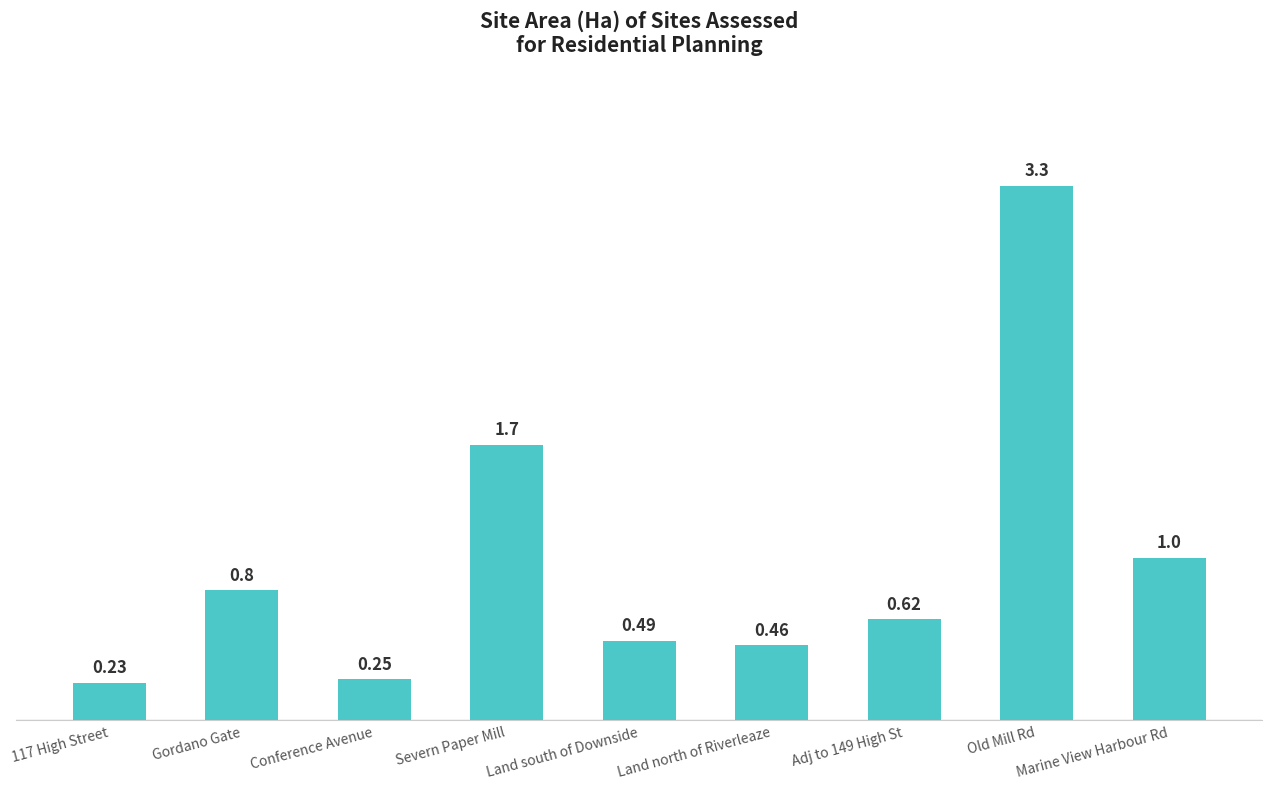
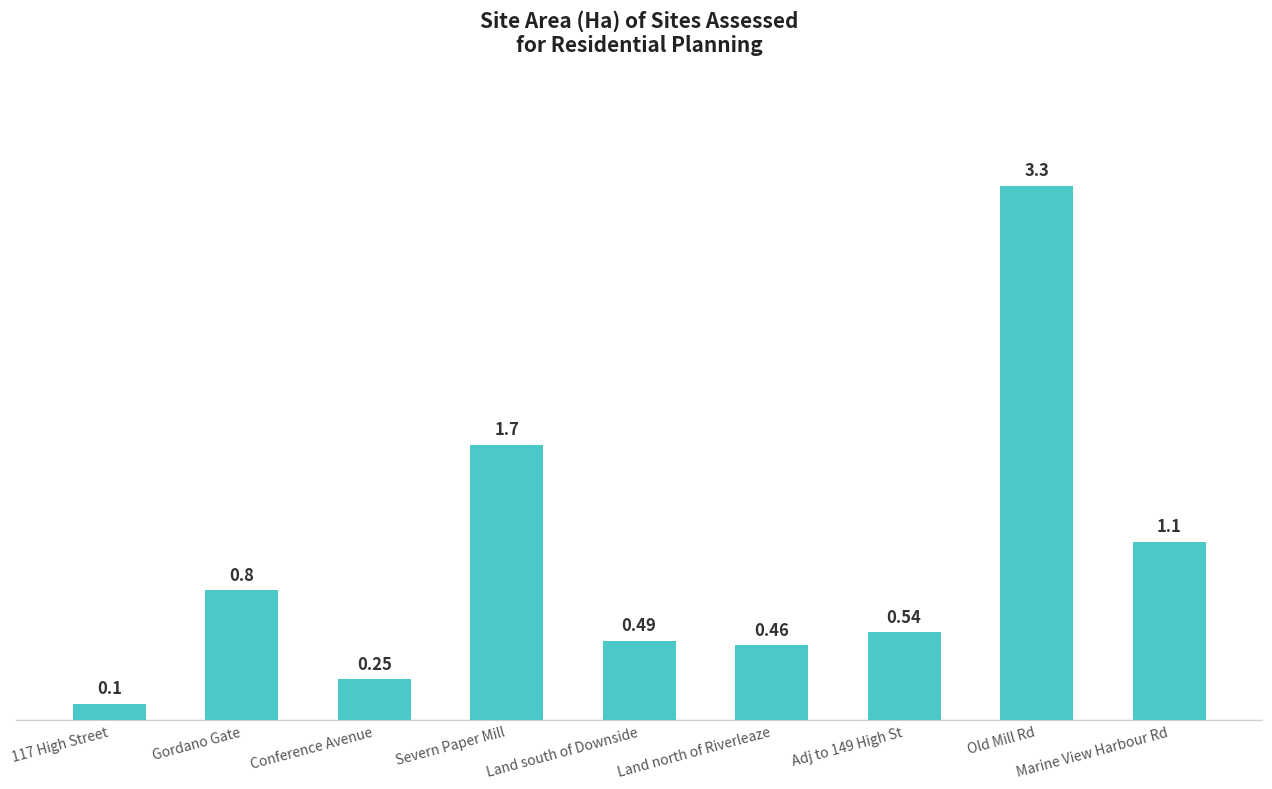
117 High Street: 0.23 -> 0.1
Adj to 149 High St: 0.62 -> 0.54
Marine View Harbour Rd: 1.0 -> 1.1
